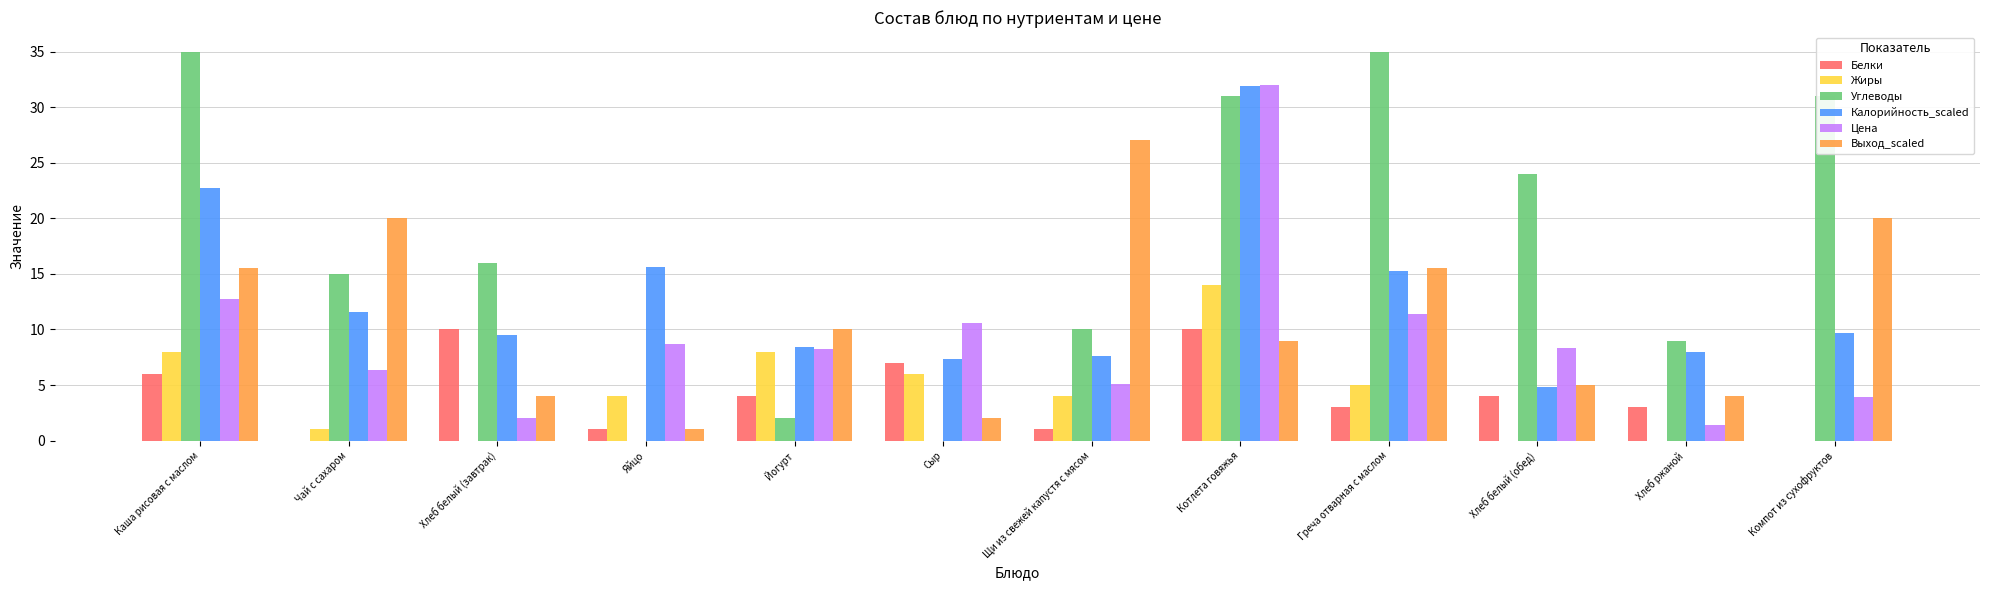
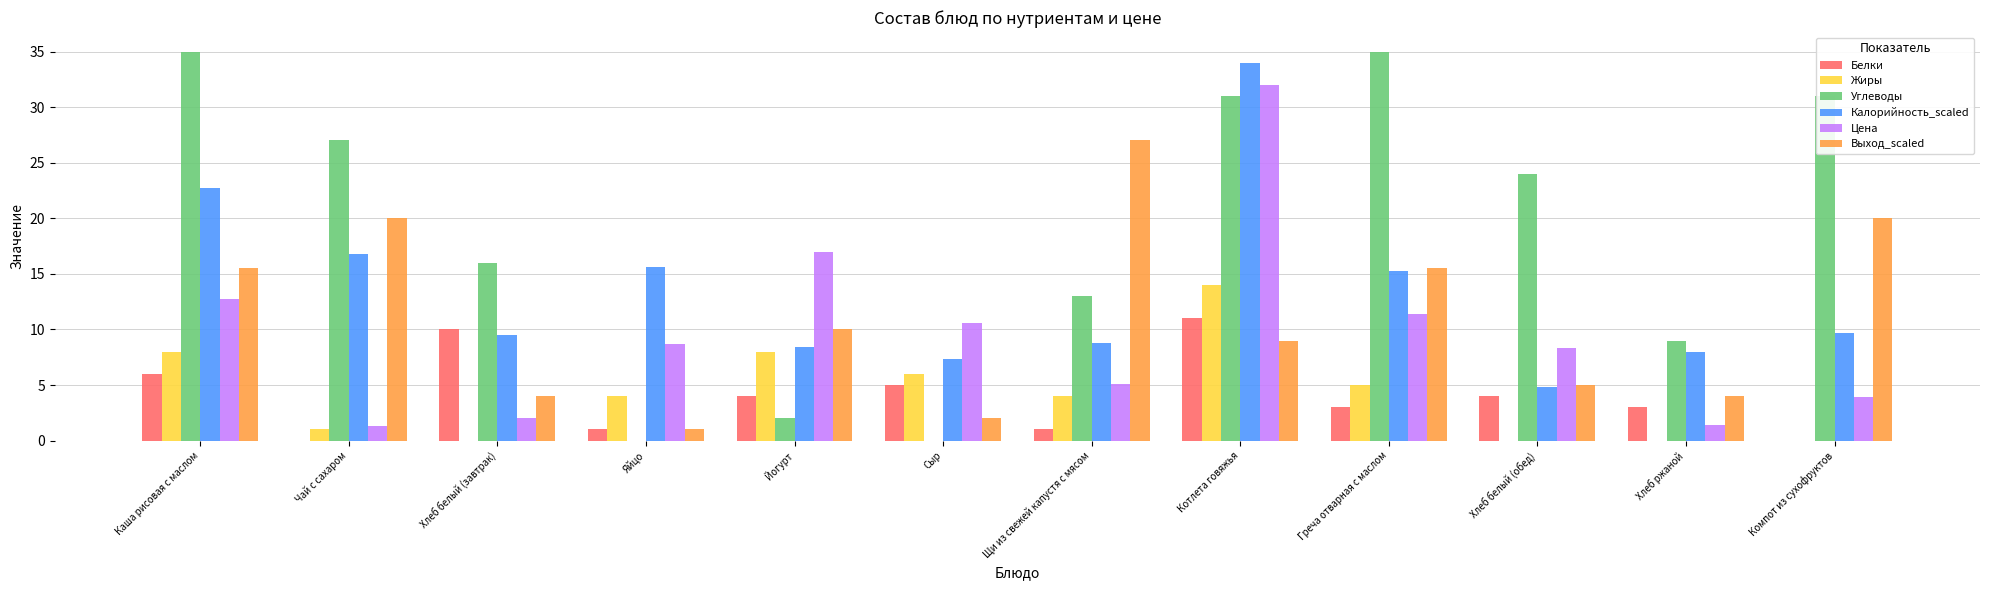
Углеводы, Чай с сахаром: 15 -> 27
Калорийность_scaled, Чай с сахаром: 11.6 -> 16.8
Цена, Чай с сахаром: 6.4 -> 1.3
Цена, Йогурт: 8.2 -> 17.0
Белки, Сыр: 7 -> 5
Углеводы, Щи из свежей капустя с мясом: 10 -> 13
Калорийность_scaled, Щи из свежей капустя с мясом: 7.6 -> 8.8
Белки, Котлета говяжья: 10 -> 11
Калорийность_scaled, Котлета говяжья: 31.9 -> 34.0
